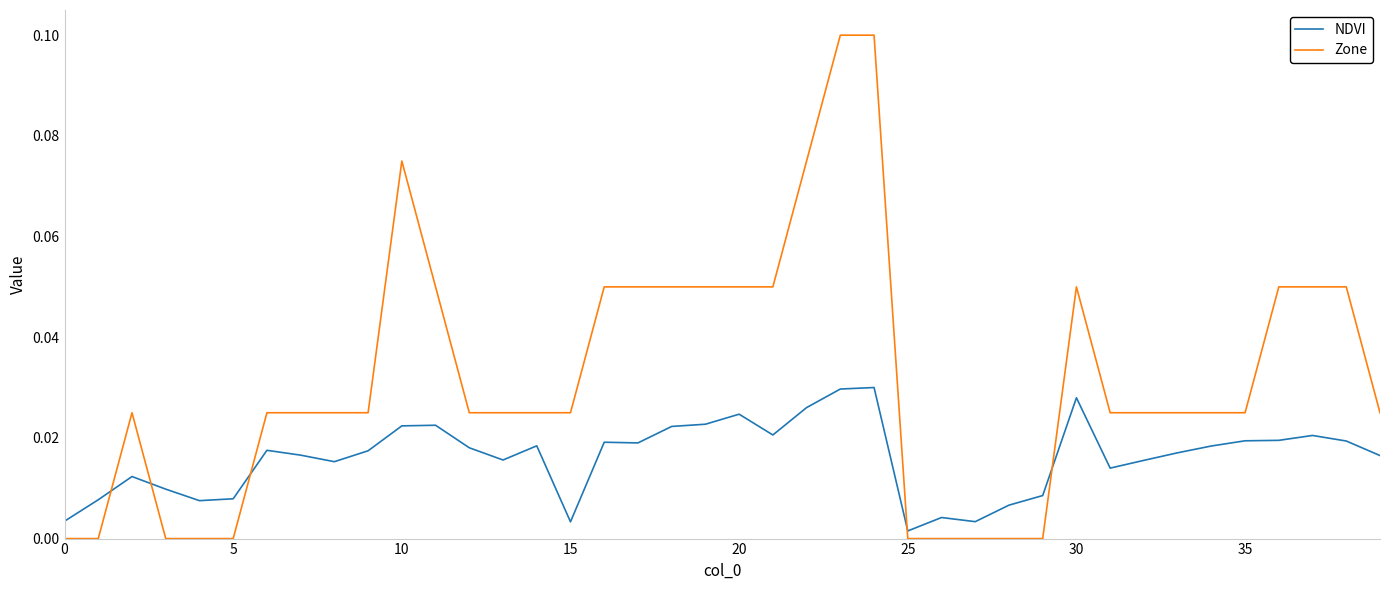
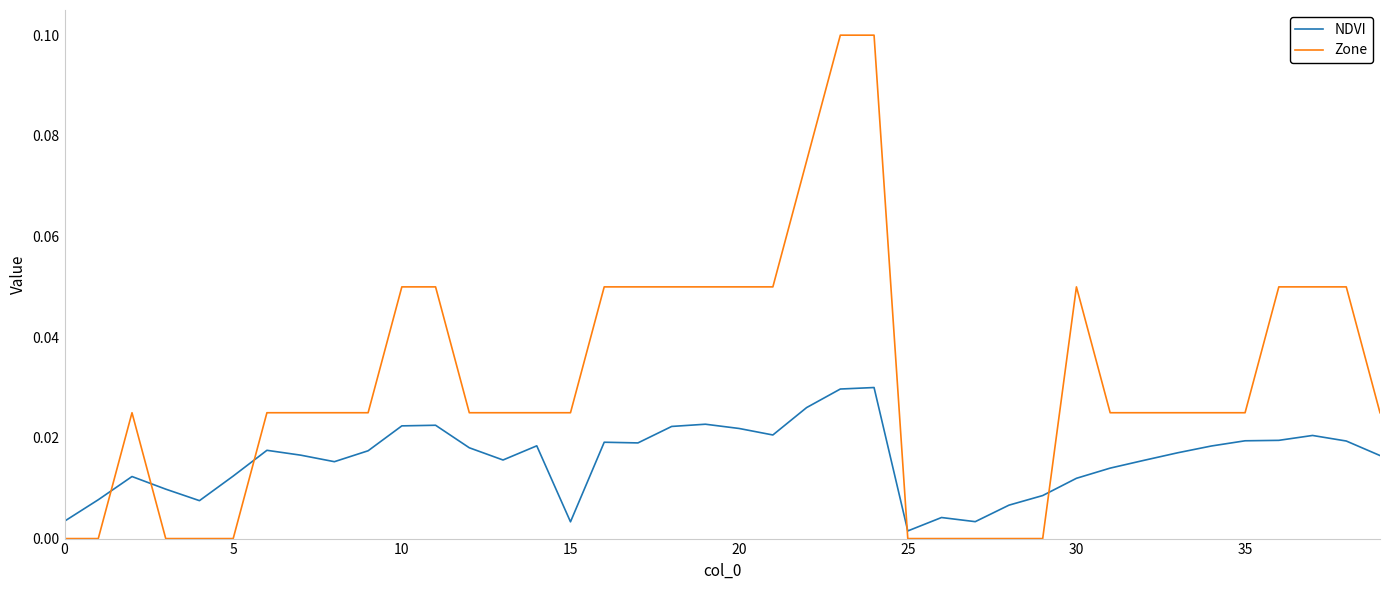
NDVI, 5: 0.008 -> 0.012
Zone, 10: 0.075 -> 0.050
NDVI, 20: 0.025 -> 0.022
NDVI, 30: 0.028 -> 0.012
